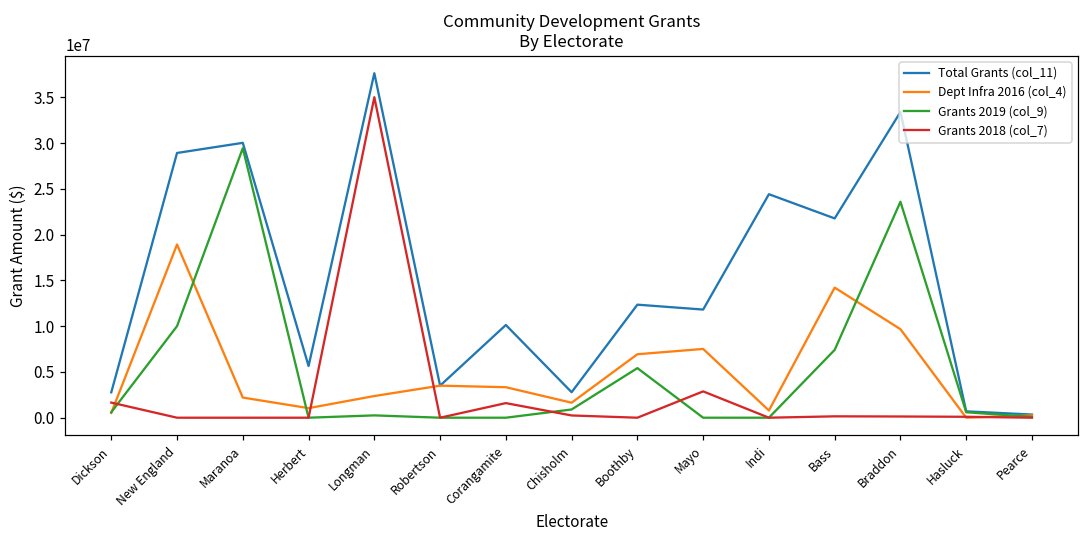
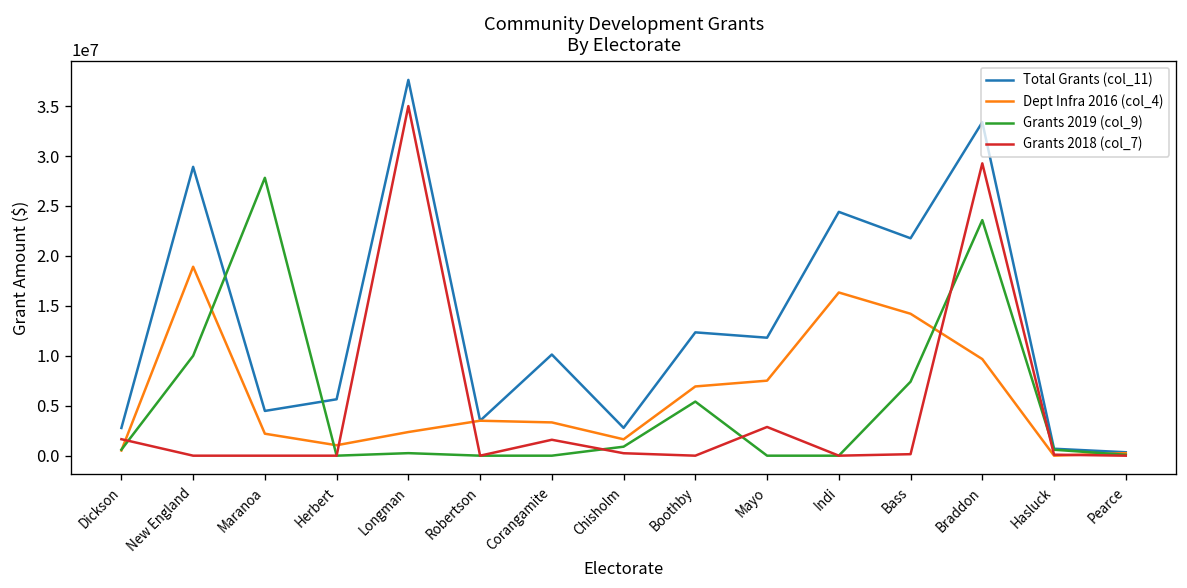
Total Grants (col_11), Maranoa: 30000000 -> 4000000
Grants 2019 (col_9), Maranoa: 29000000 -> 28000000
Dept Infra 2016 (col_4), Indi: 1000000 -> 16000000
Grants 2018 (col_7), Braddon: 0 -> 29000000
